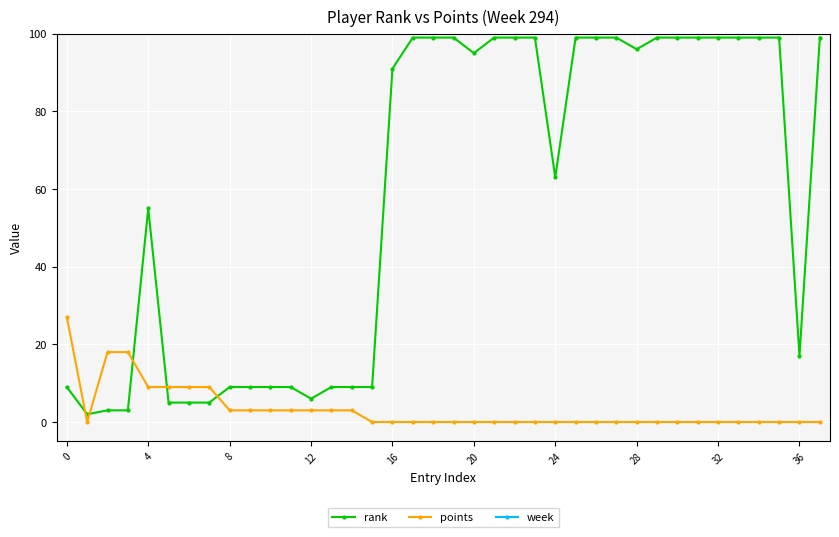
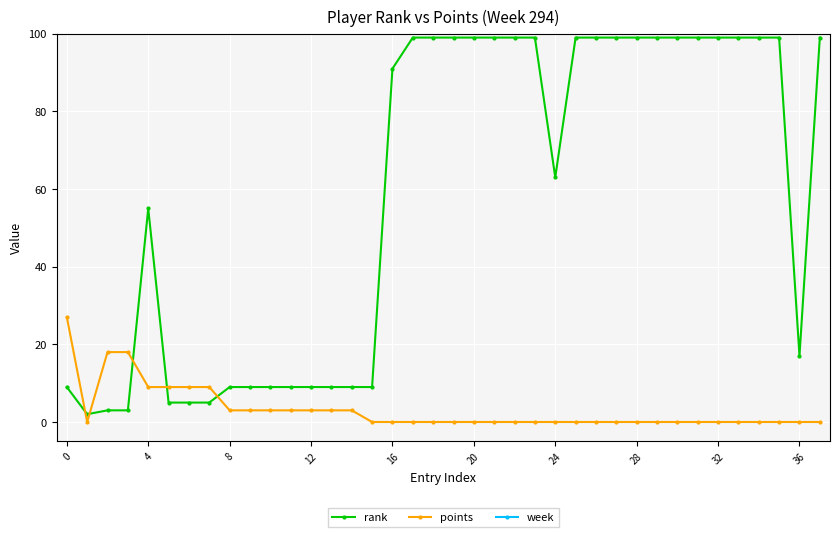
rank, 12: 6 -> 9
rank, 20: 95 -> 99
rank, 28: 96 -> 99
